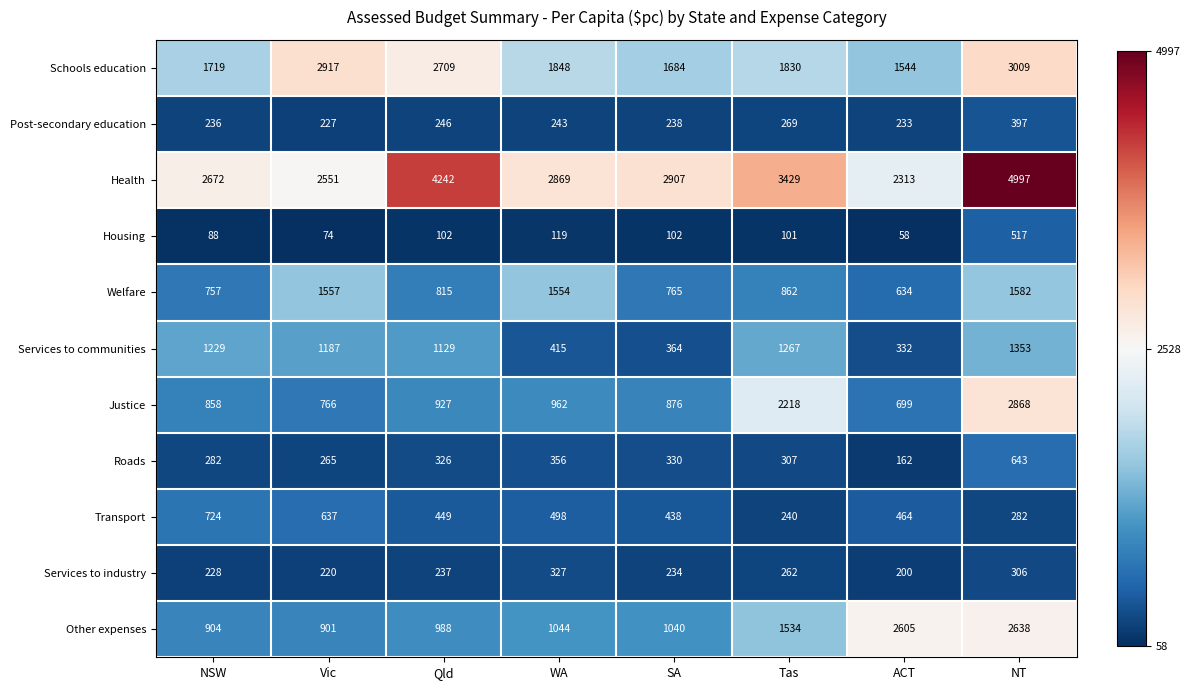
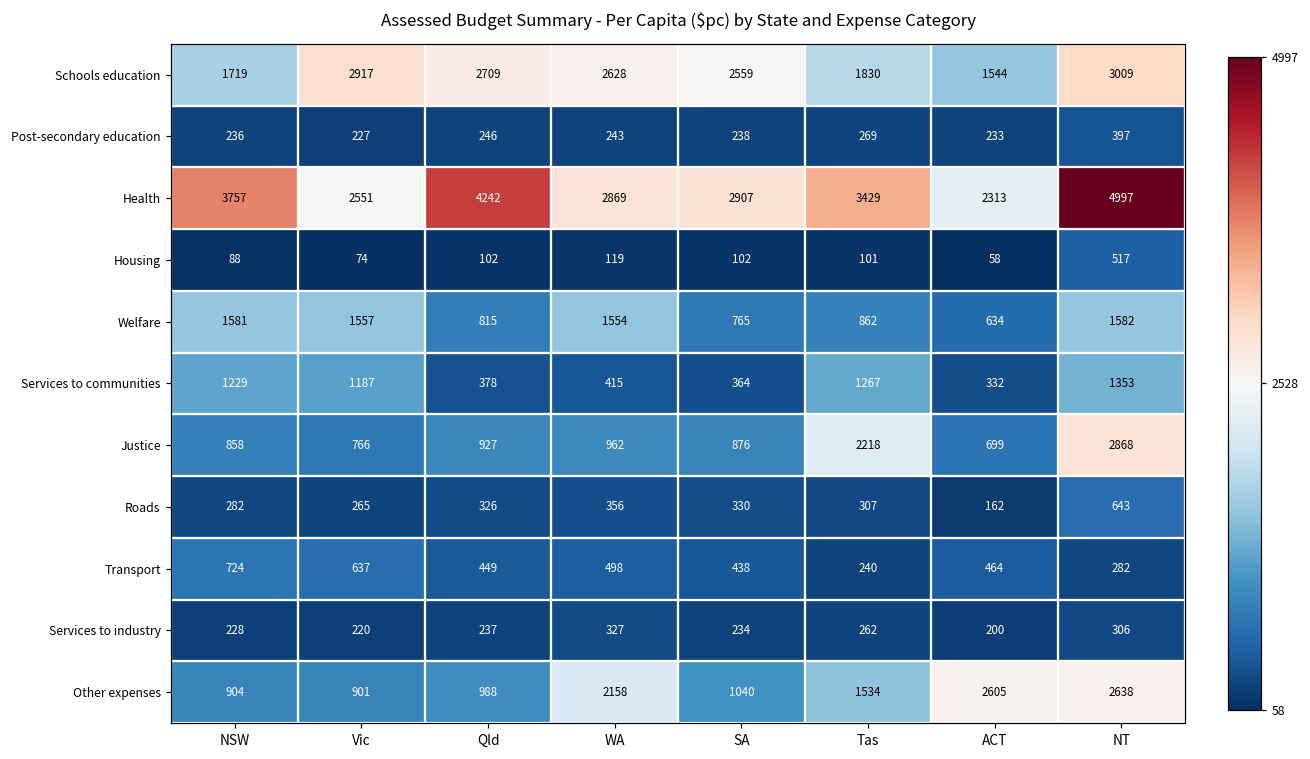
Schools education, WA: 1848 -> 2628
Schools education, SA: 1684 -> 2559
Health, NSW: 2672 -> 3757
Welfare, NSW: 757 -> 1581
Services to communities, Qld: 1129 -> 378
Other expenses, WA: 1044 -> 2158
